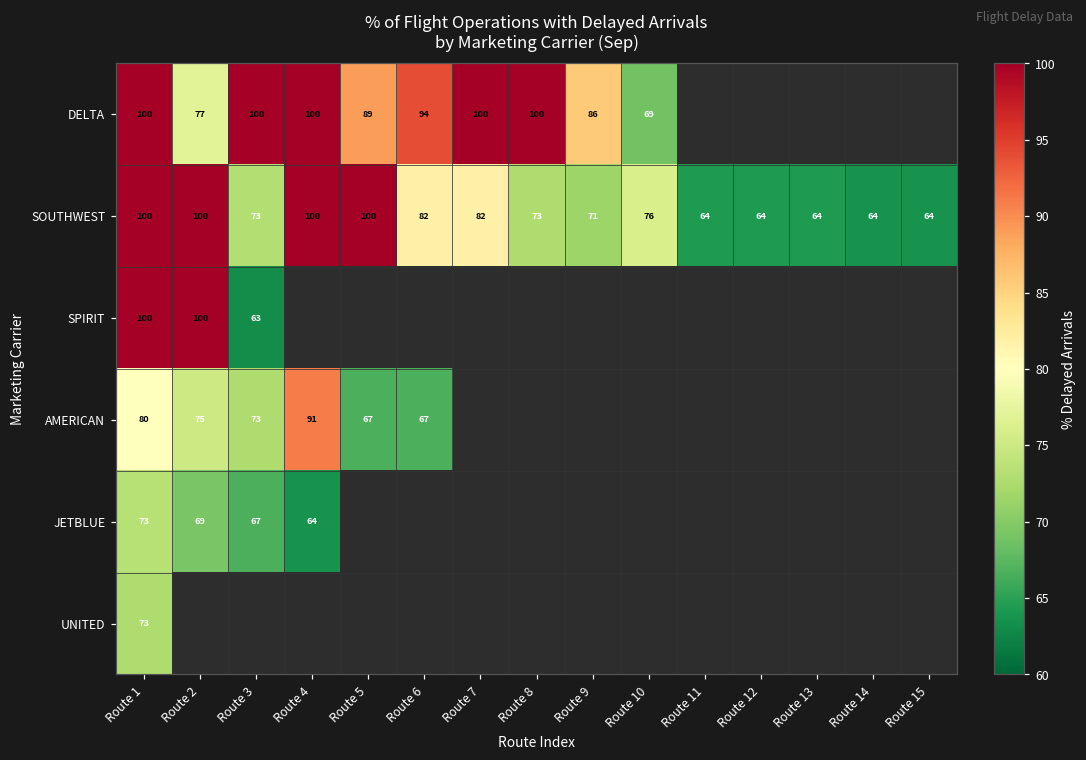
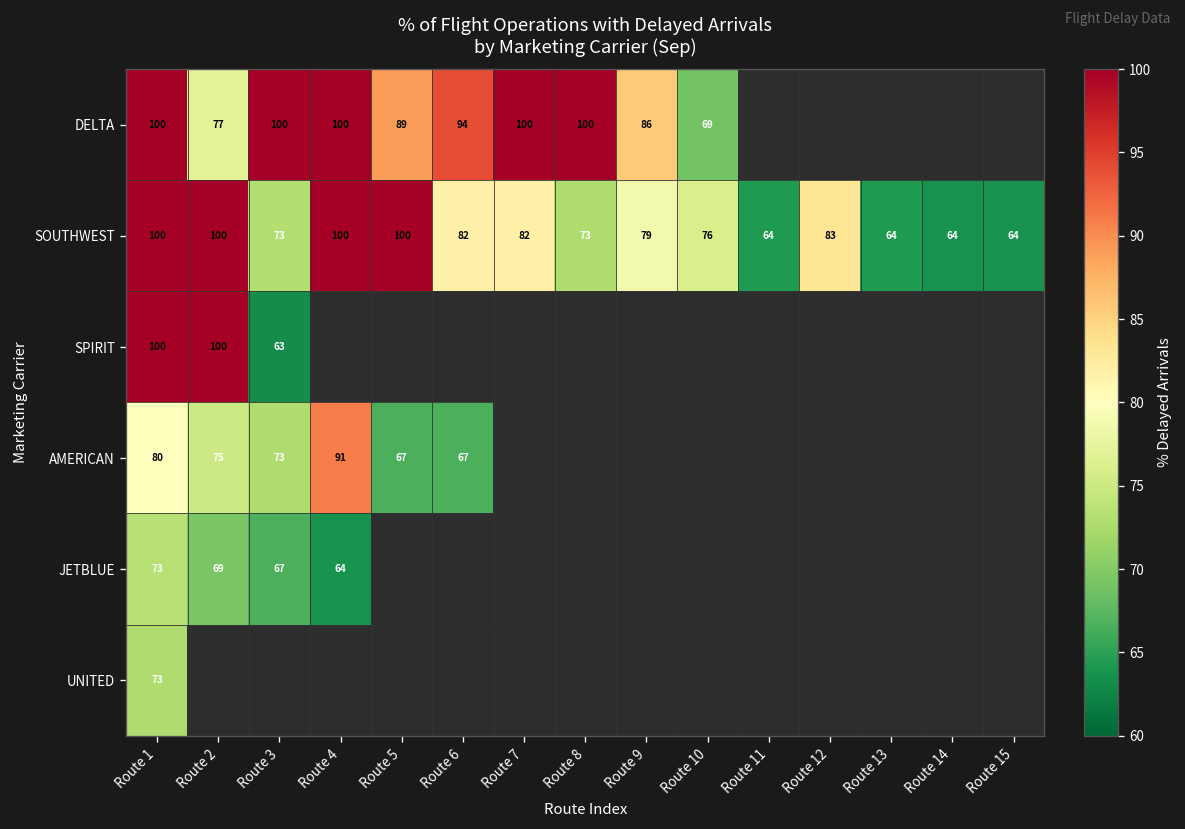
SOUTHWEST, Route 9: 71 -> 79
SOUTHWEST, Route 12: 64 -> 83
